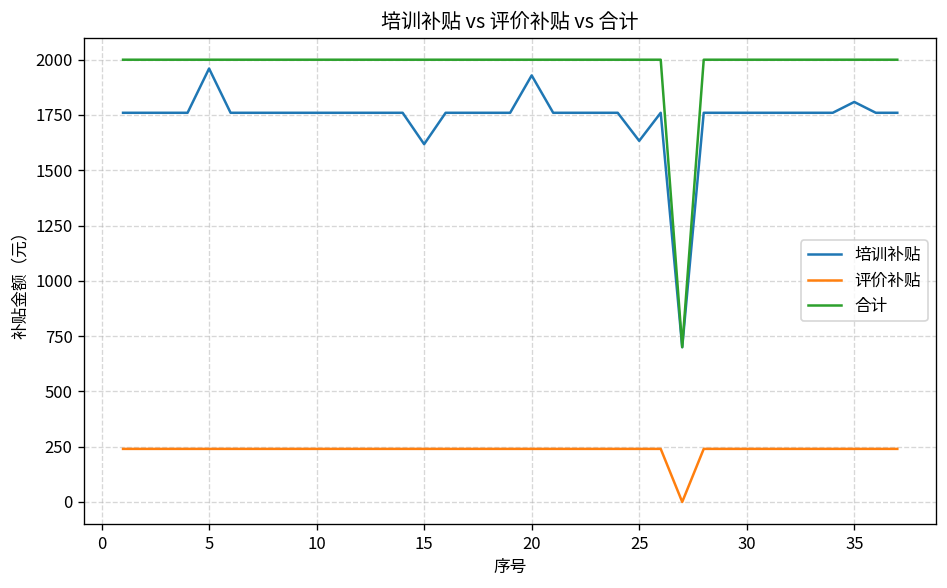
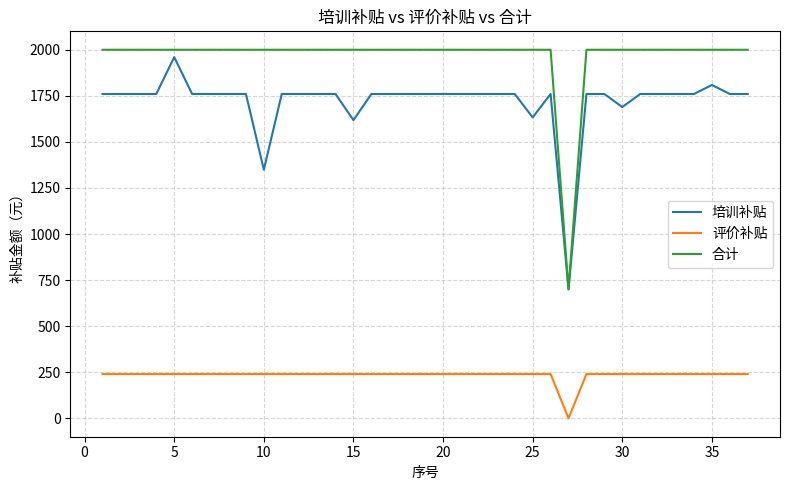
培训补贴, 10: 1760 -> 1350
培训补贴, 20: 1930 -> 1760
培训补贴, 30: 1760 -> 1690
